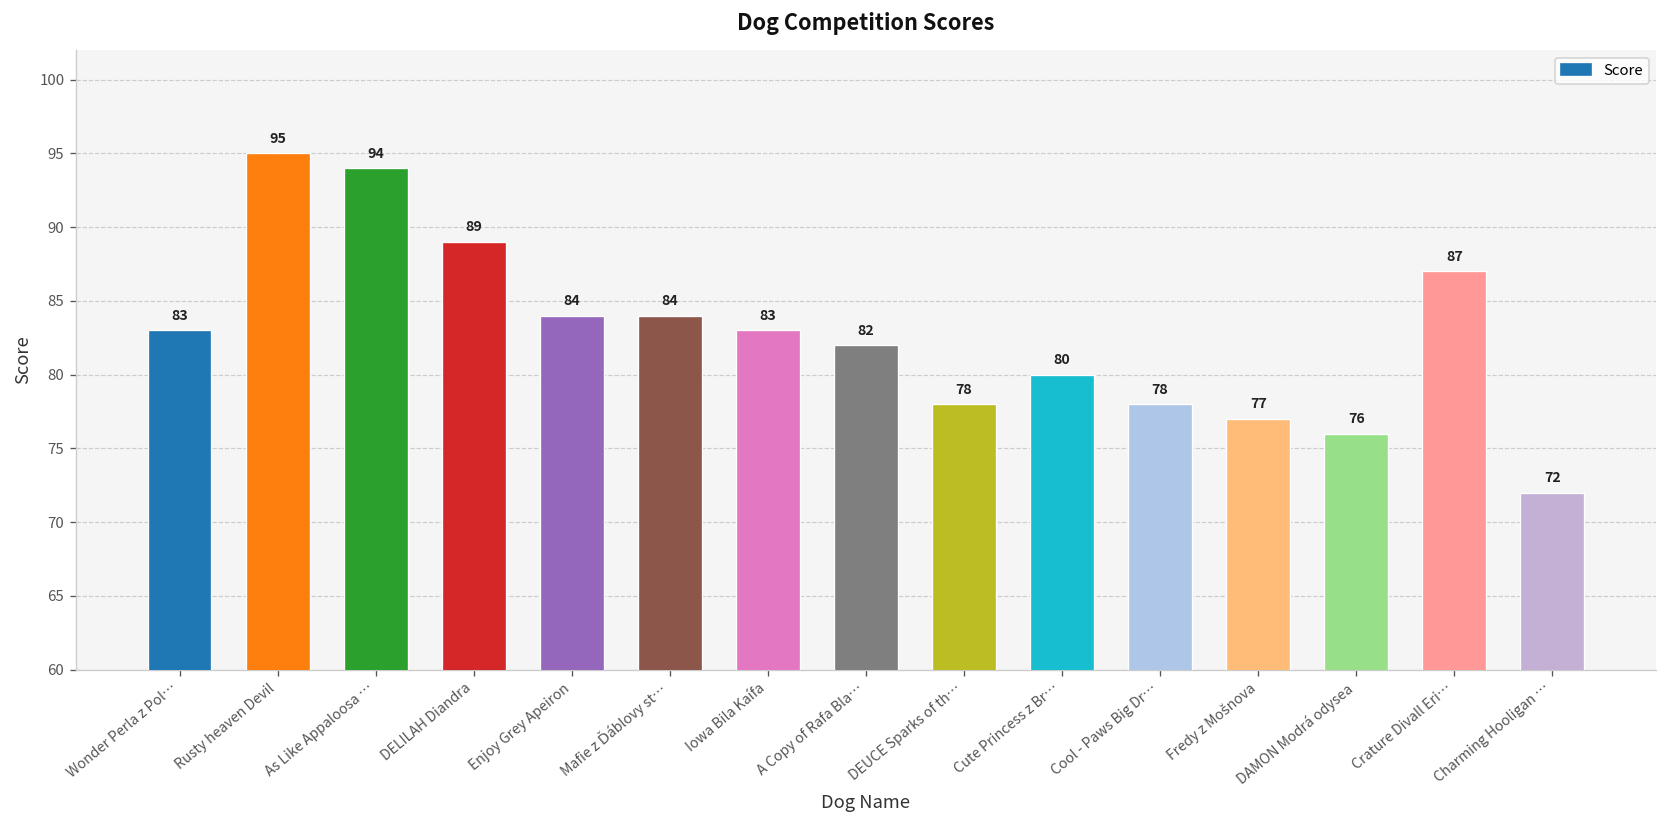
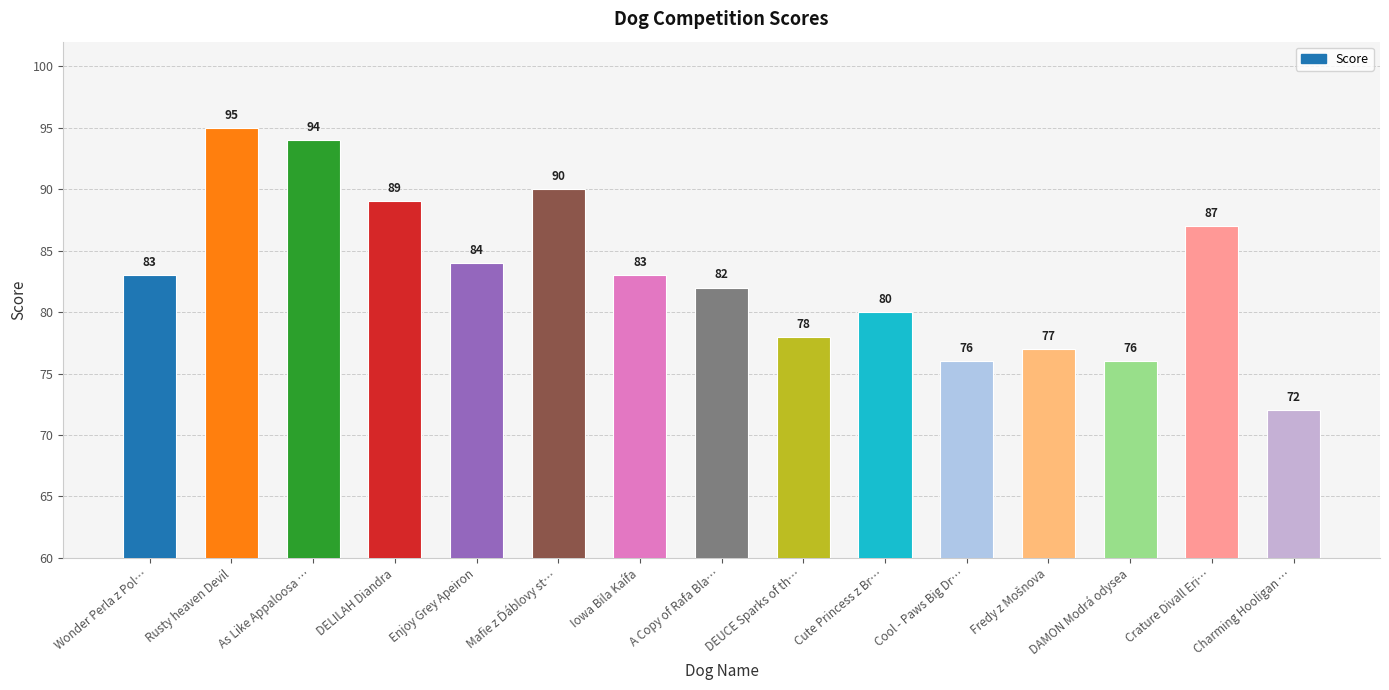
Mafie z Ďáblovy st…: 84 -> 90
Cool - Paws Big Dr…: 78 -> 76
